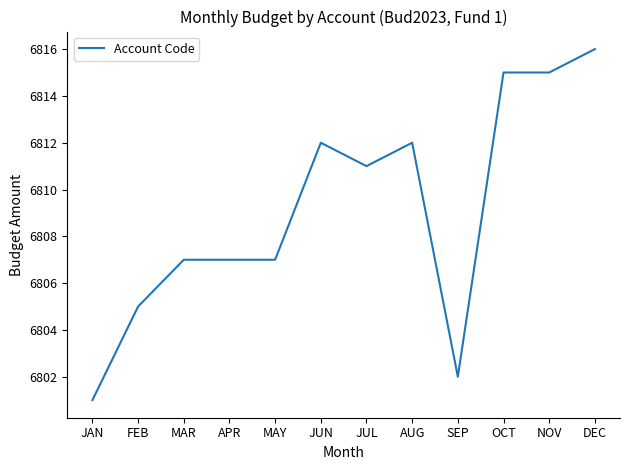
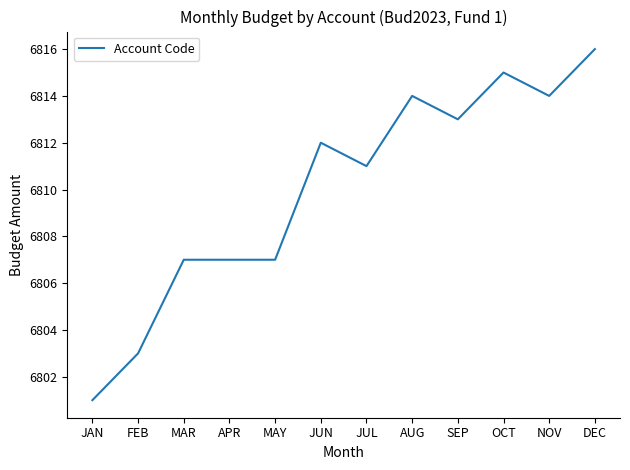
FEB: 6805 -> 6803
AUG: 6812 -> 6814
SEP: 6802 -> 6813
NOV: 6815 -> 6814
